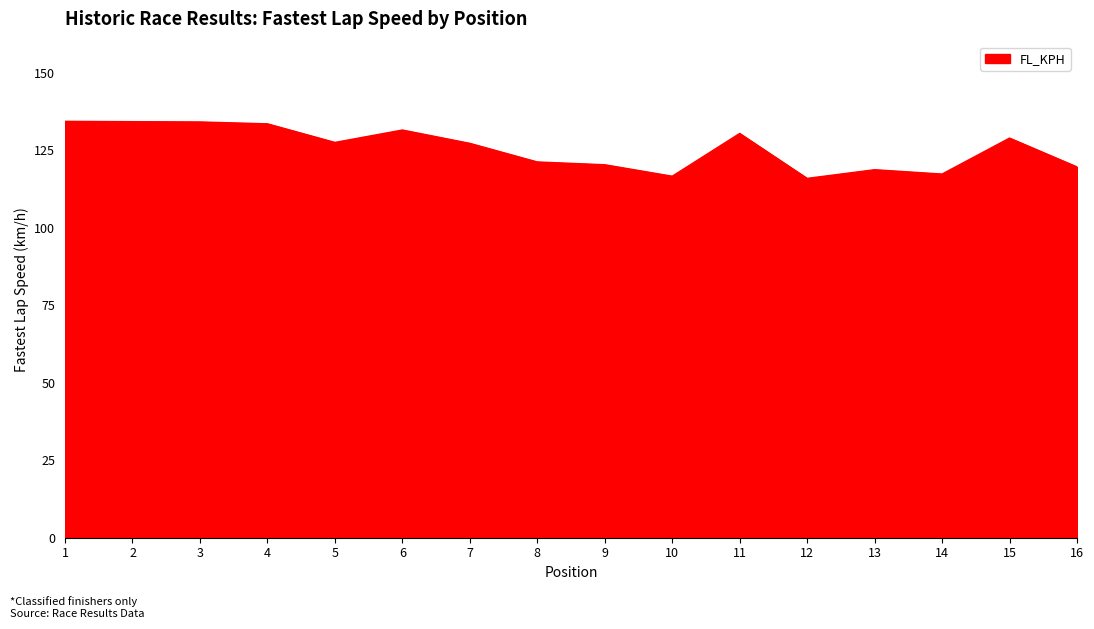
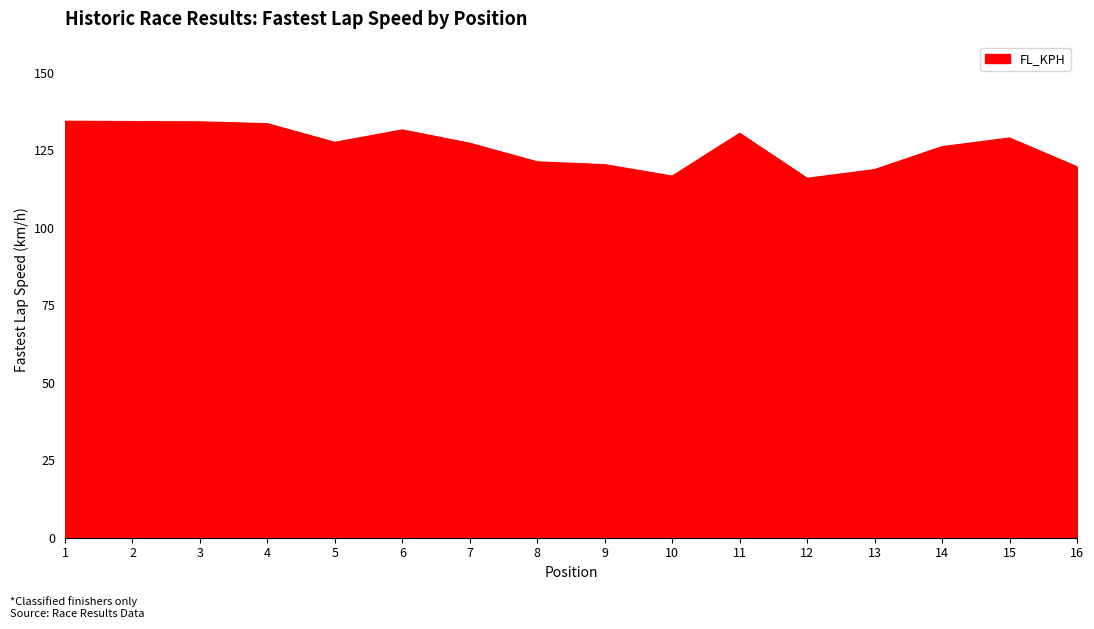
14: 117 -> 126
